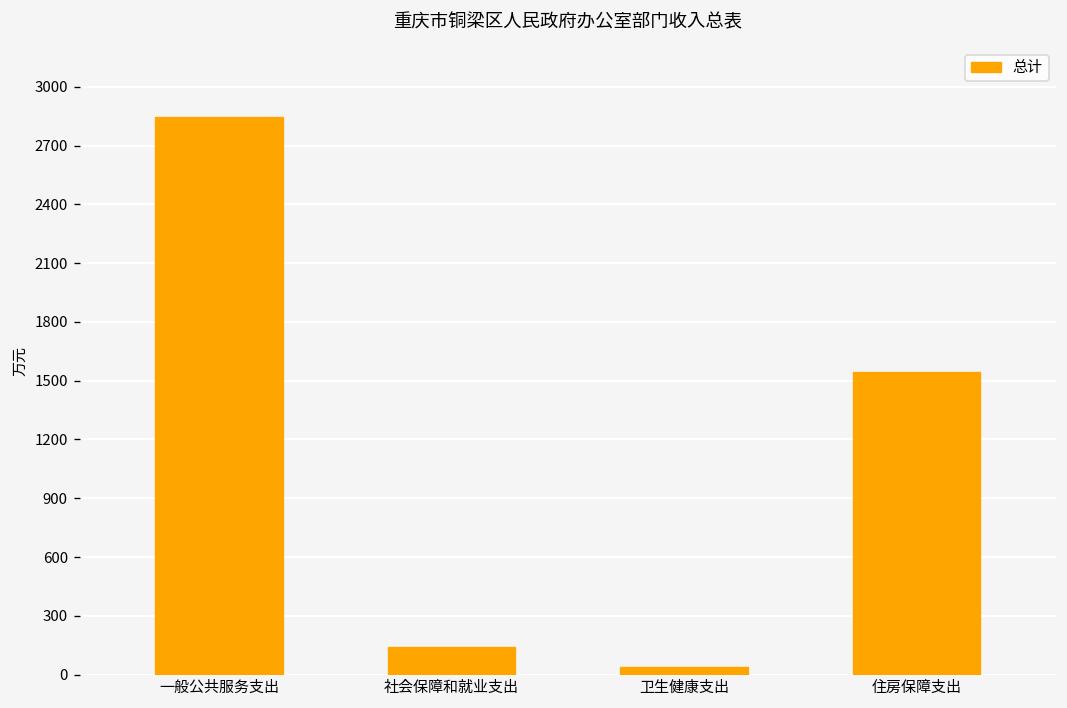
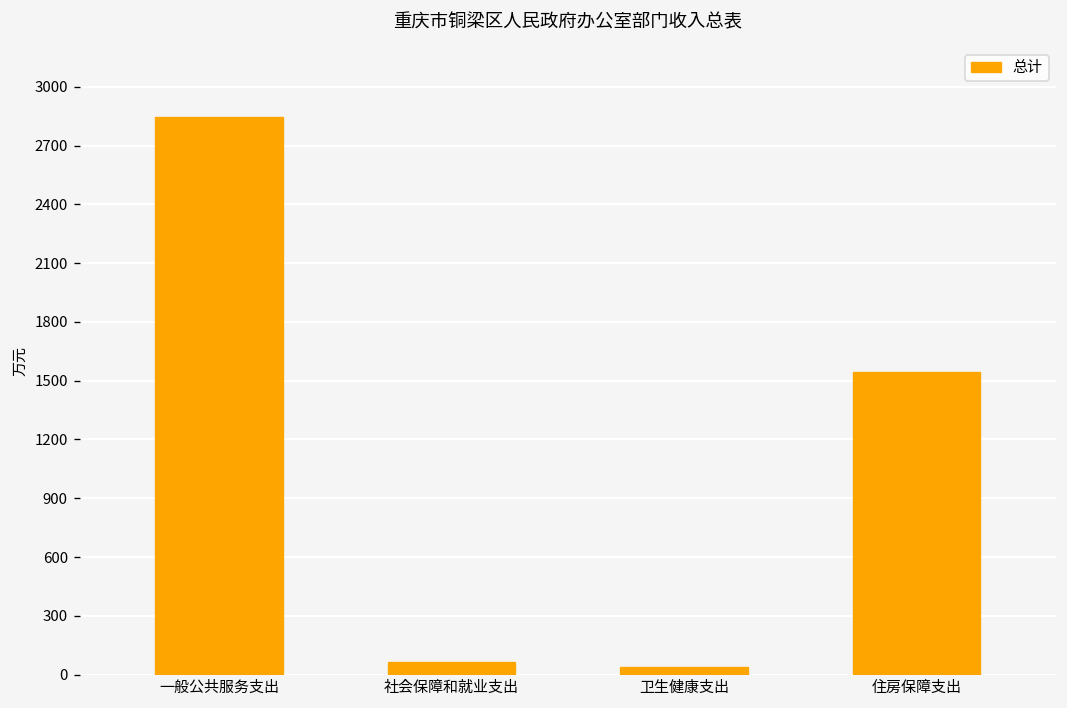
社会保障和就业支出: 140 -> 70
